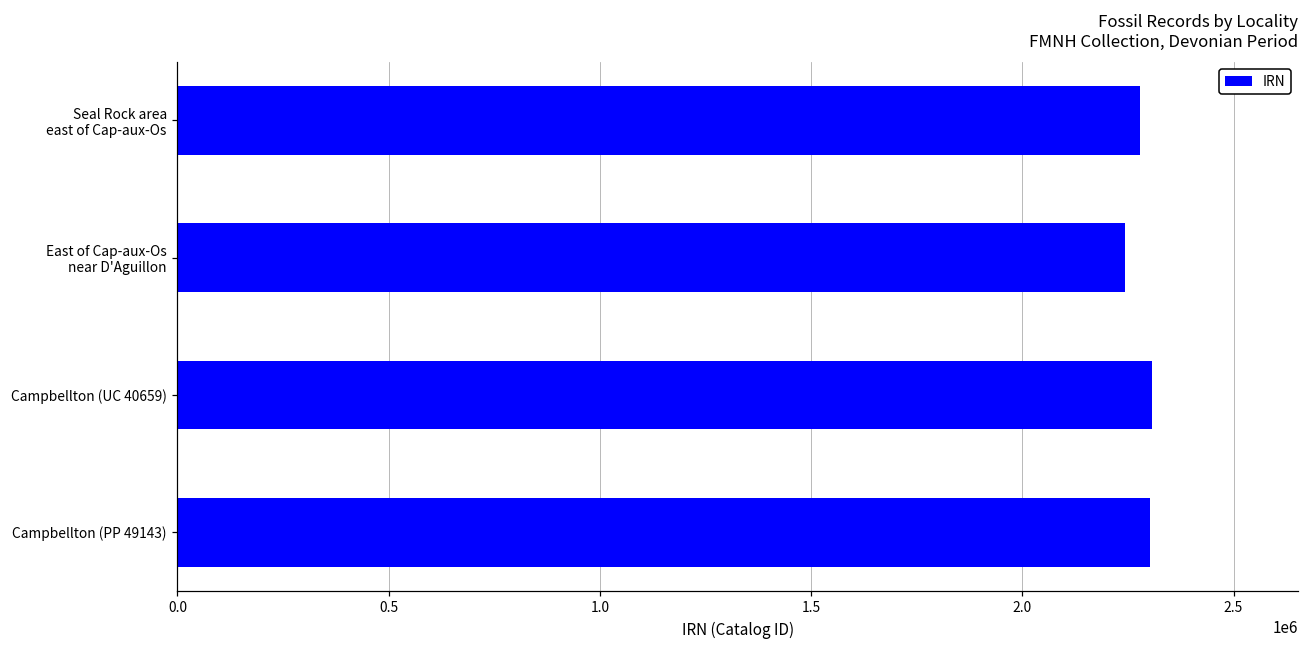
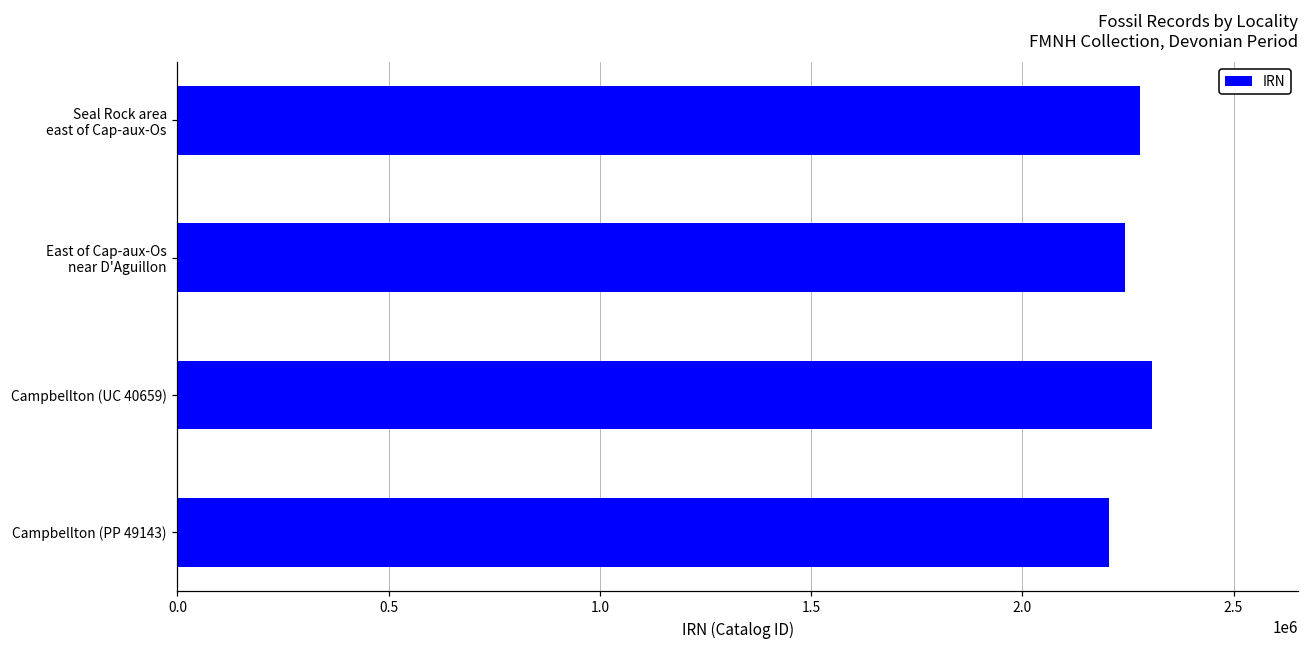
Campbellton (PP 49143): 2300000 -> 2210000
